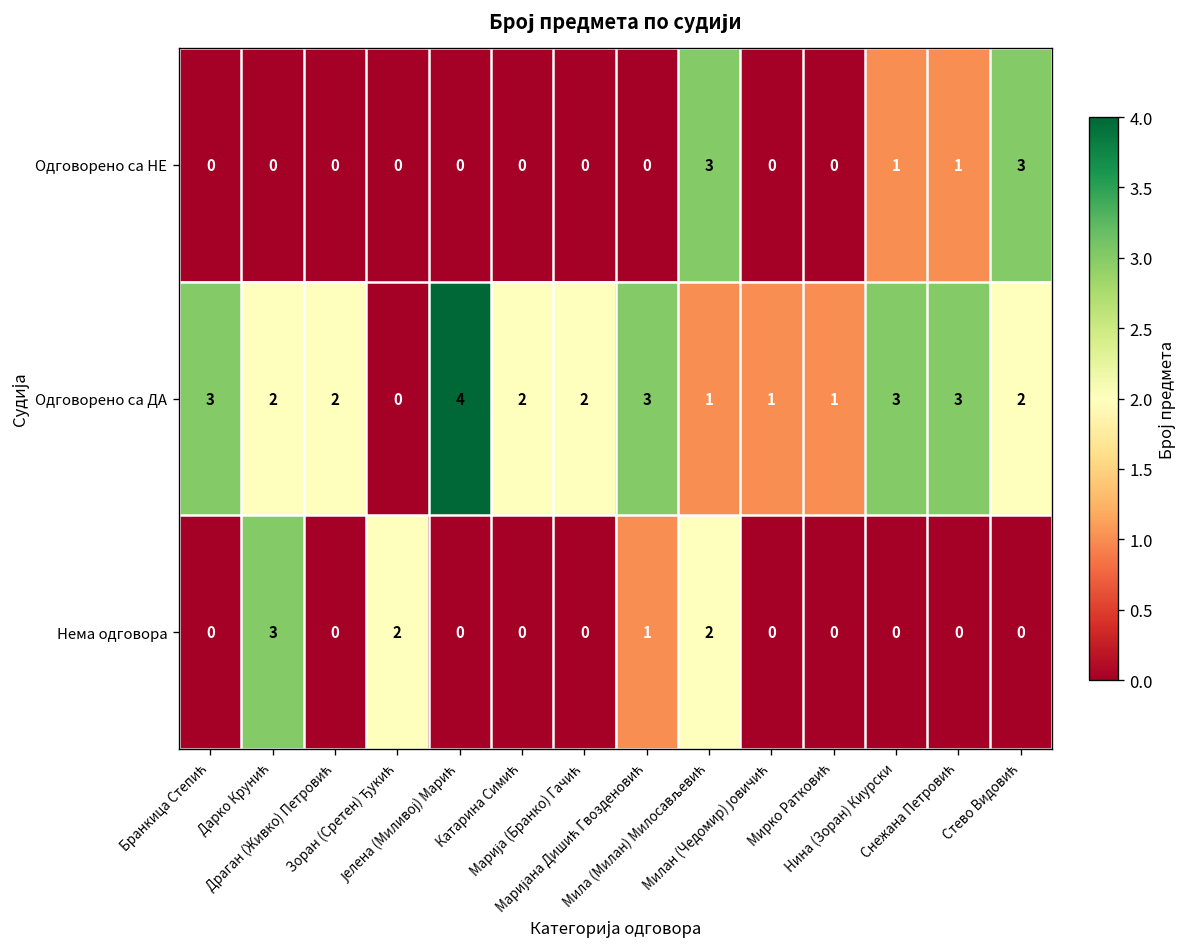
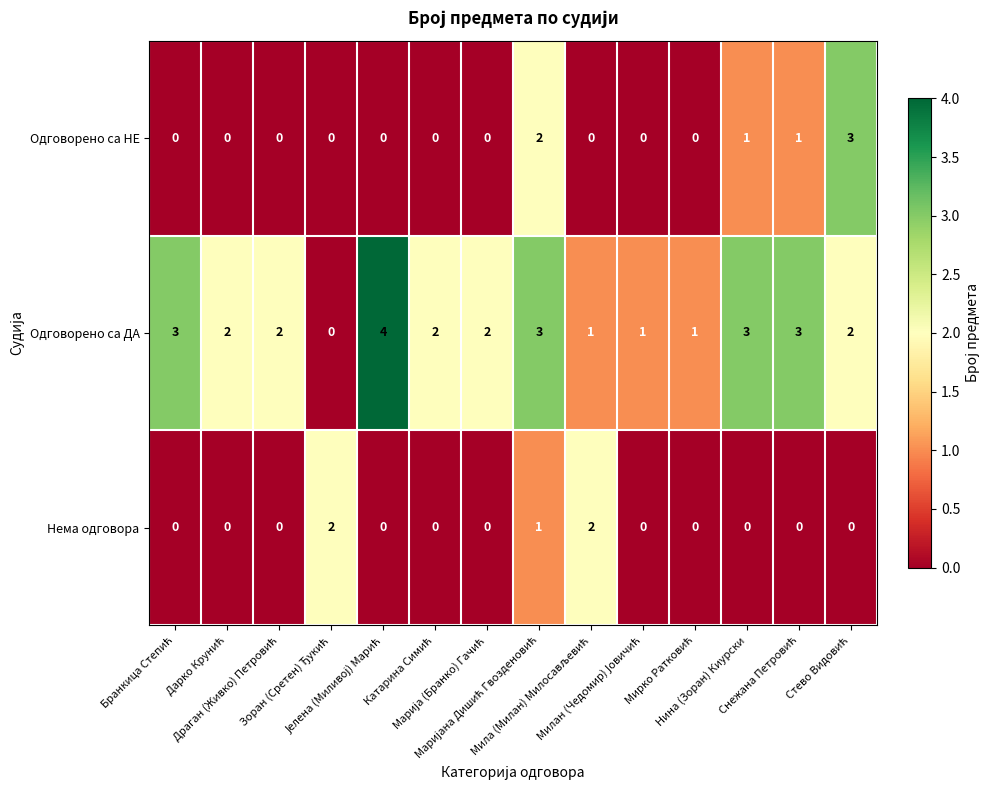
Одговорено са НЕ, Маријана Дишић Гвозденовић: 0 -> 2
Одговорено са НЕ, Мила (Милан) Милосављевић: 3 -> 0
Нема одговора, Дарко Крунић: 3 -> 0
